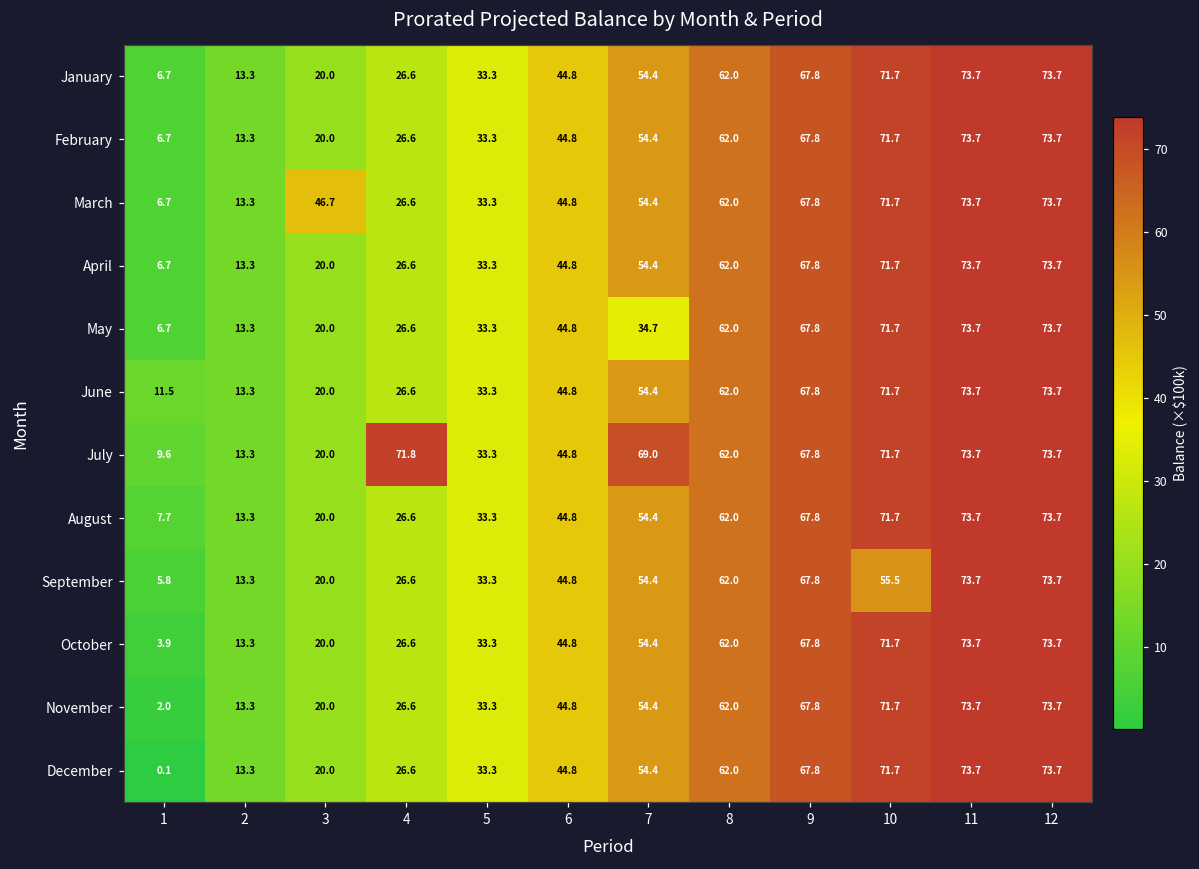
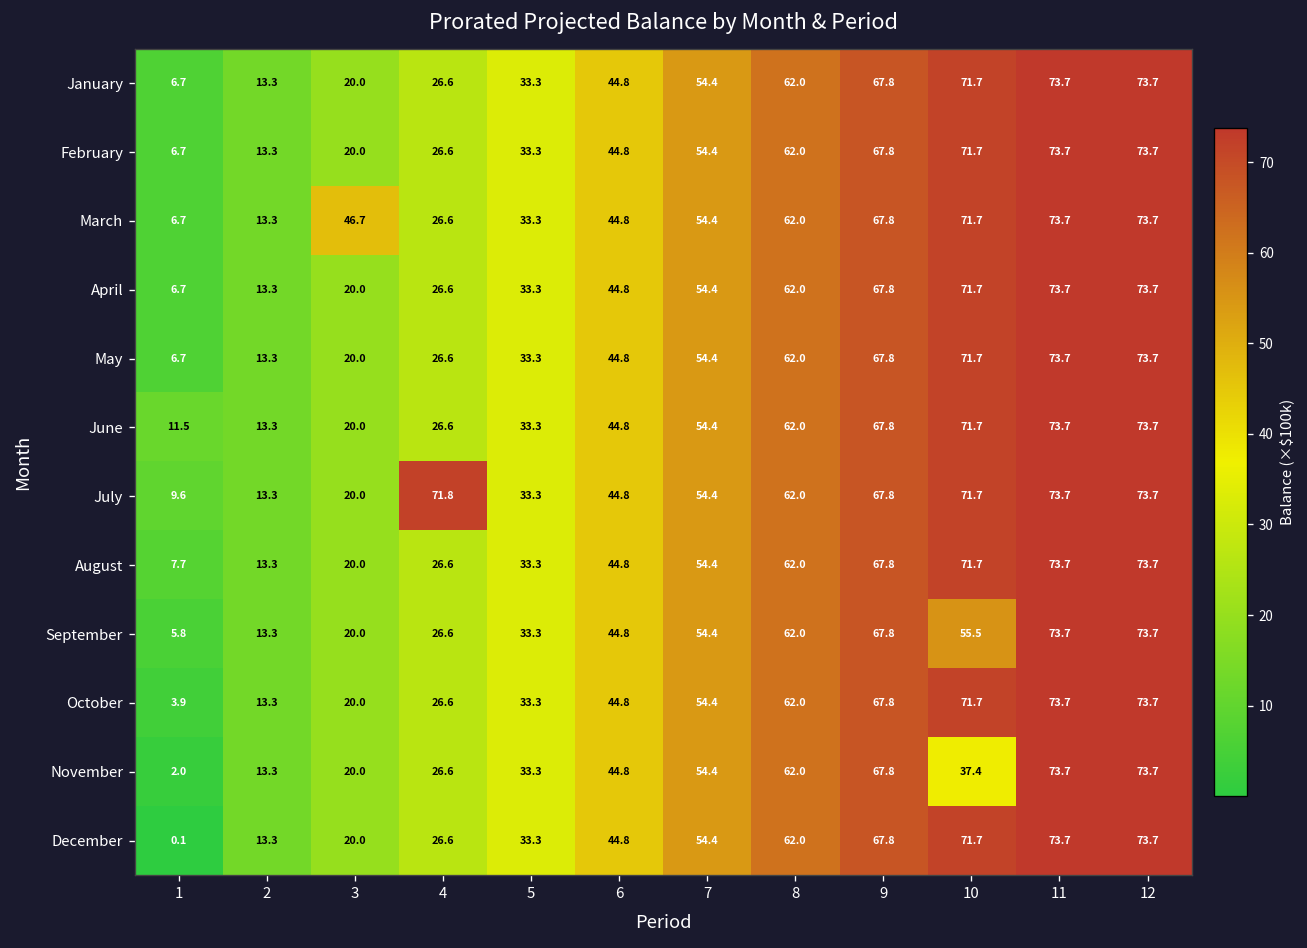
May, 7: 34.7 -> 54.4
July, 7: 69.0 -> 54.4
November, 10: 71.7 -> 37.4
